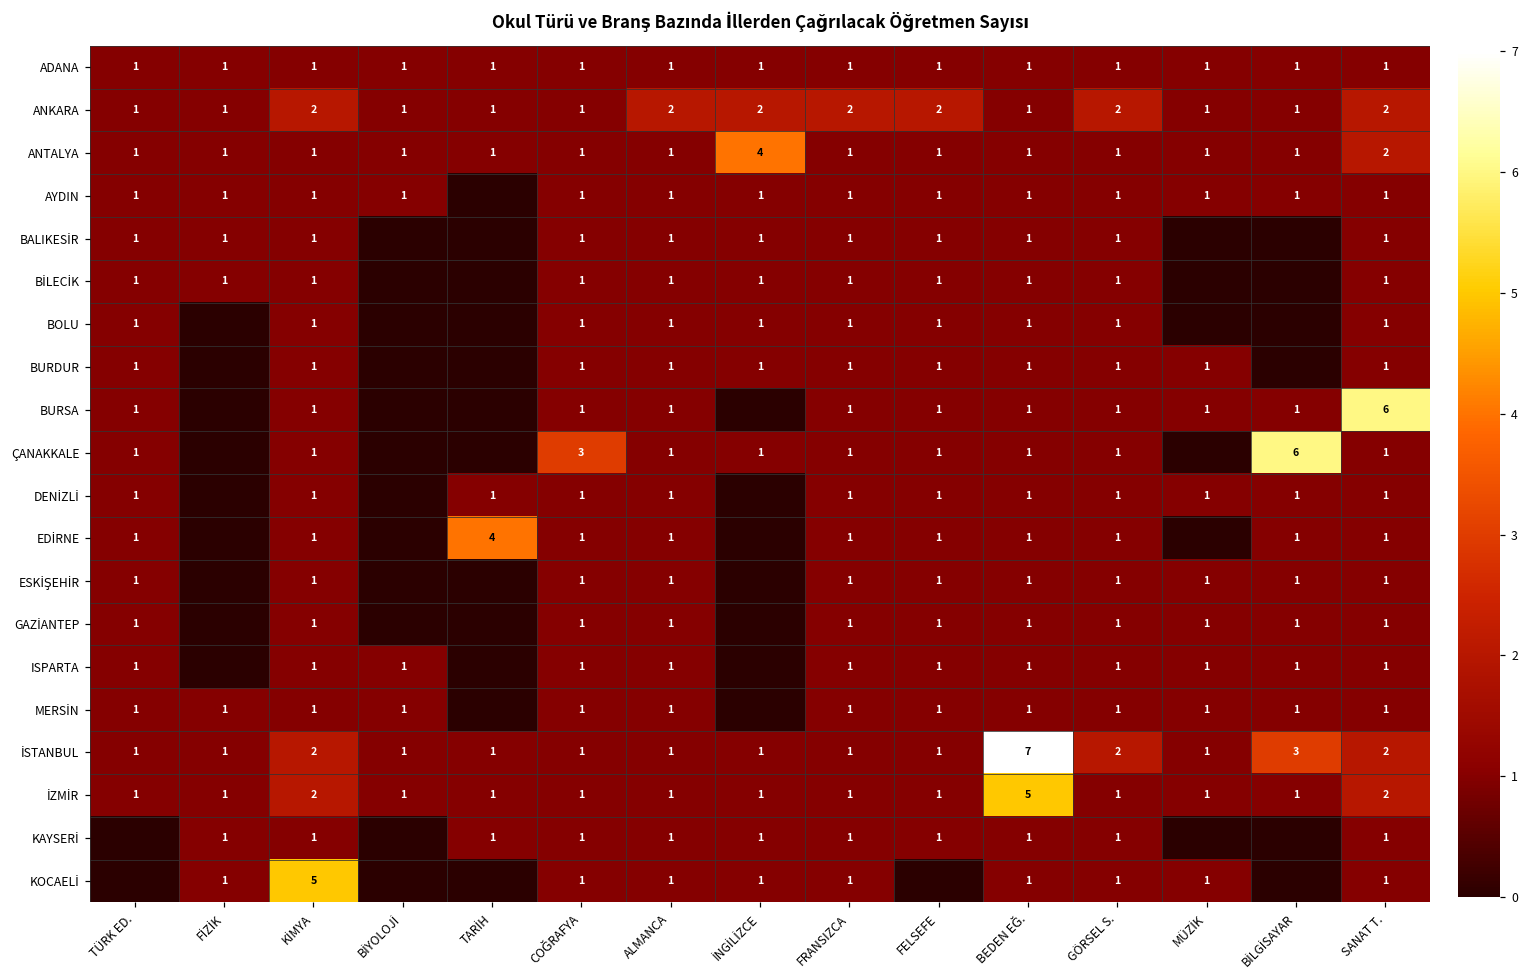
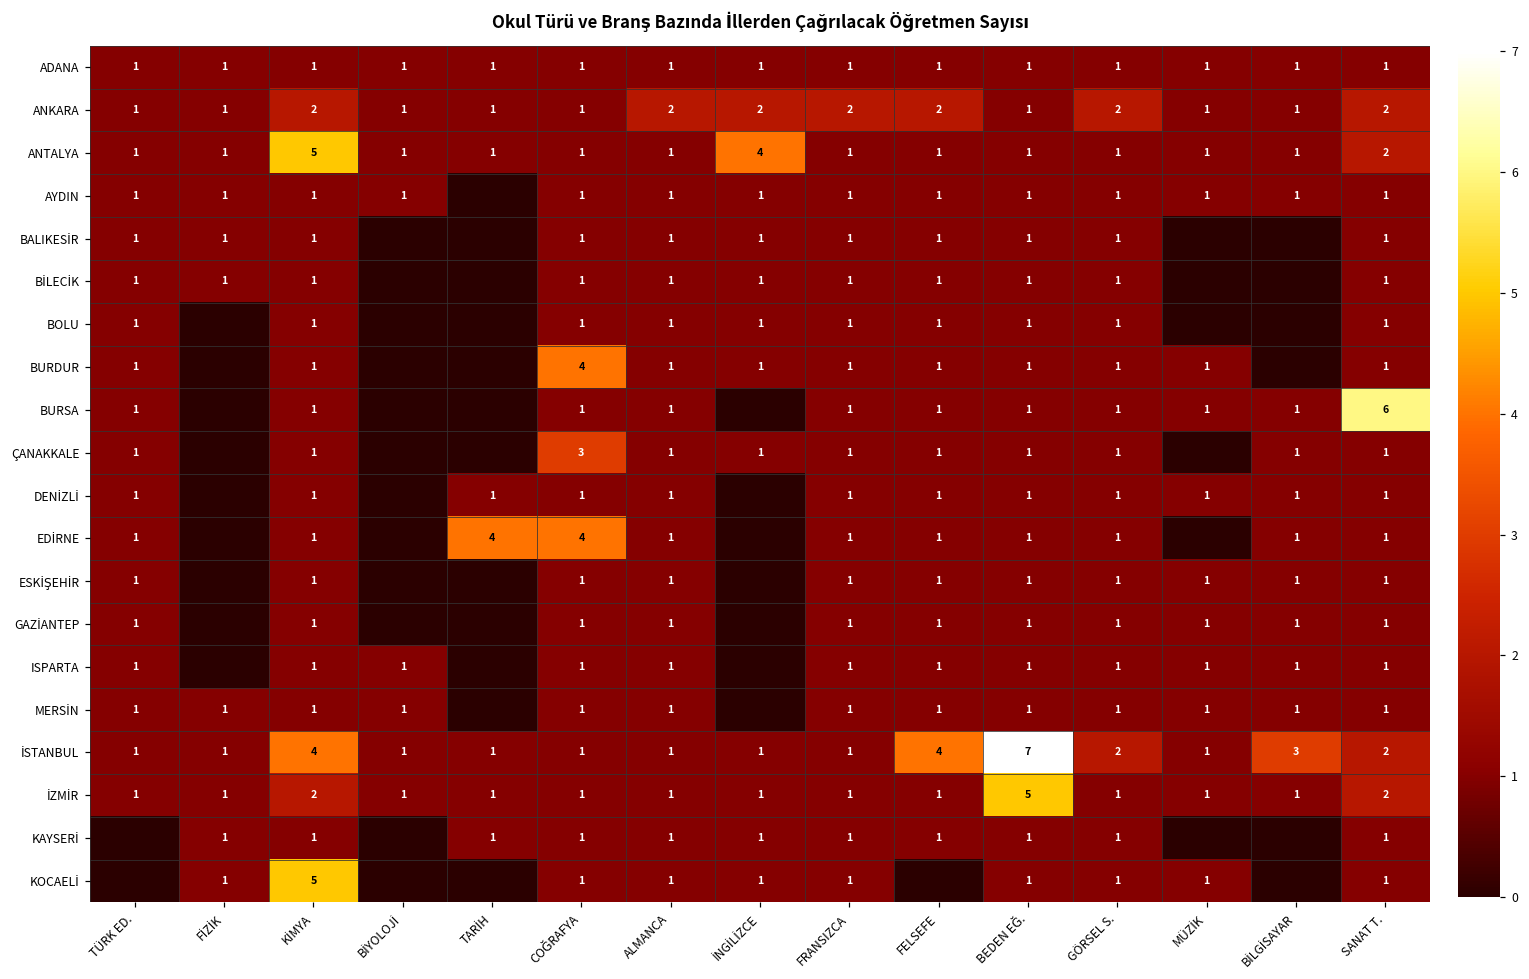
ANTALYA, KİMYA: 1 -> 5
BURDUR, COĞRAFYA: 1 -> 4
ÇANAKKALE, BİLGİSAYAR: 6 -> 1
EDİRNE, COĞRAFYA: 1 -> 4
İSTANBUL, KİMYA: 2 -> 4
İSTANBUL, FELSEFE: 1 -> 4
